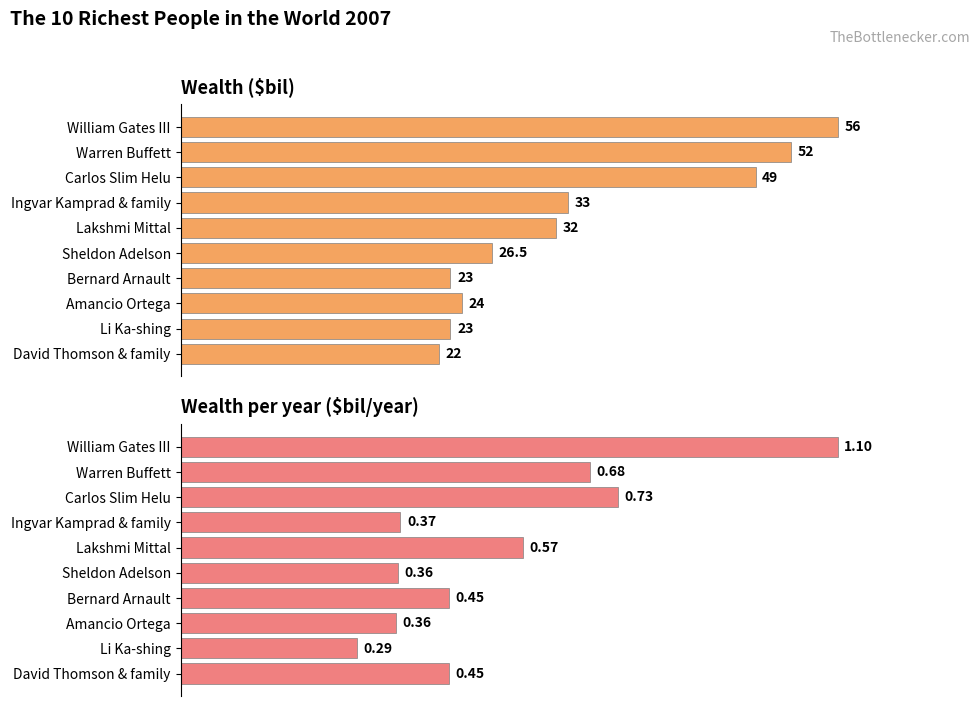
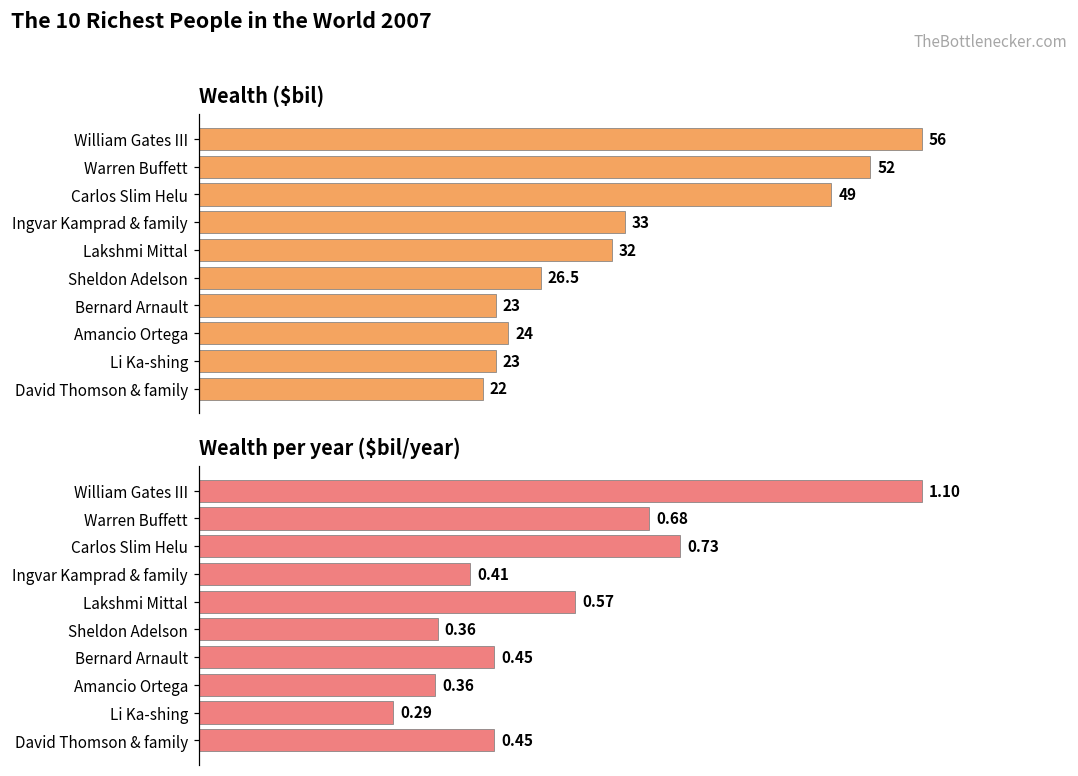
Wealth per year ($bil/year), Ingvar Kamprad & family: 0.37 -> 0.41
